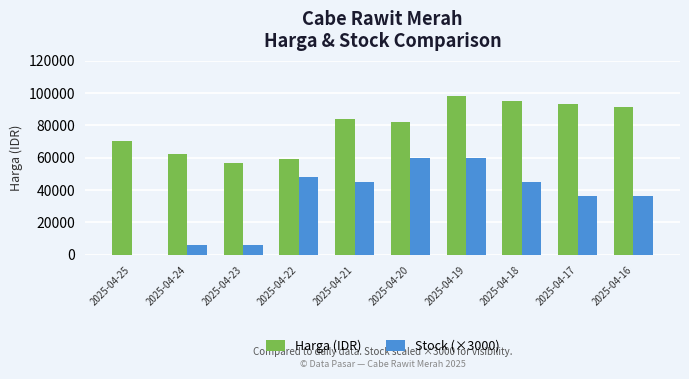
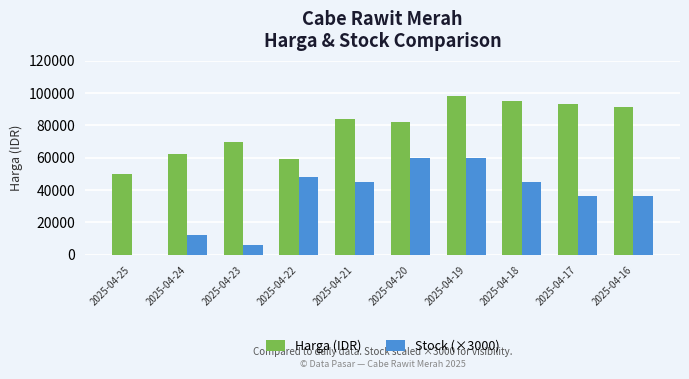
Harga (IDR), 2025-04-25: 70000 -> 50000
Stock (×3000), 2025-04-24: 6000 -> 12000
Harga (IDR), 2025-04-23: 57000 -> 70000
